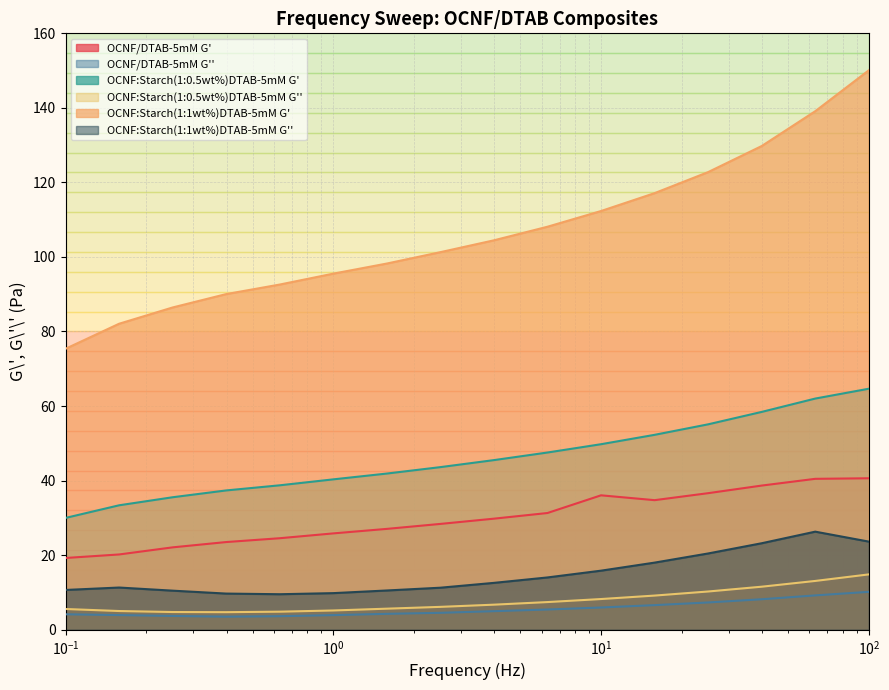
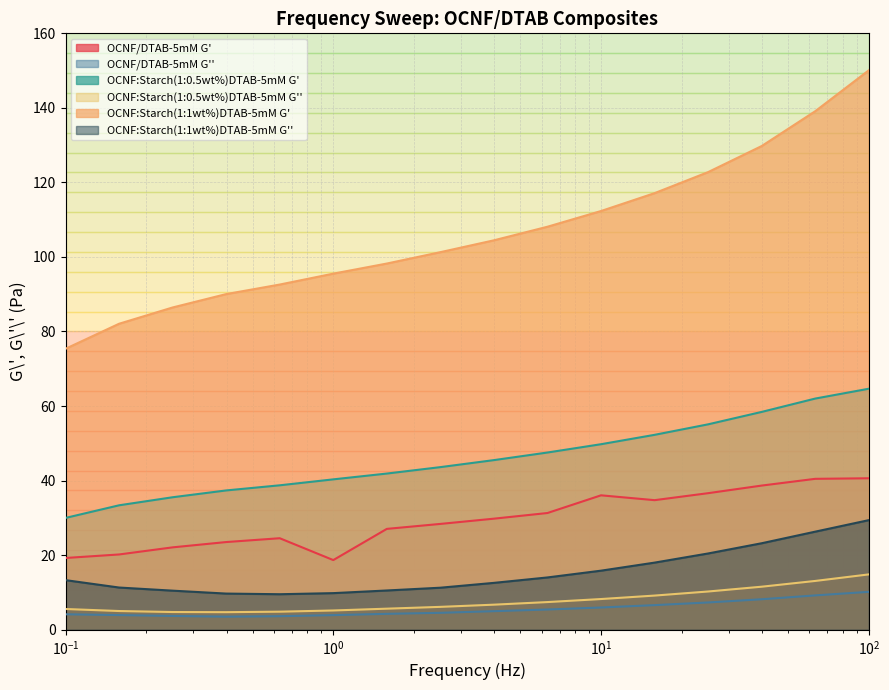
OCNF:Starch(1:1wt%)DTAB-5mM G'', 10^-1: 11 -> 13
OCNF/DTAB-5mM G', 10^0: 26 -> 19
OCNF:Starch(1:1wt%)DTAB-5mM G'', 10^2: 24 -> 29
